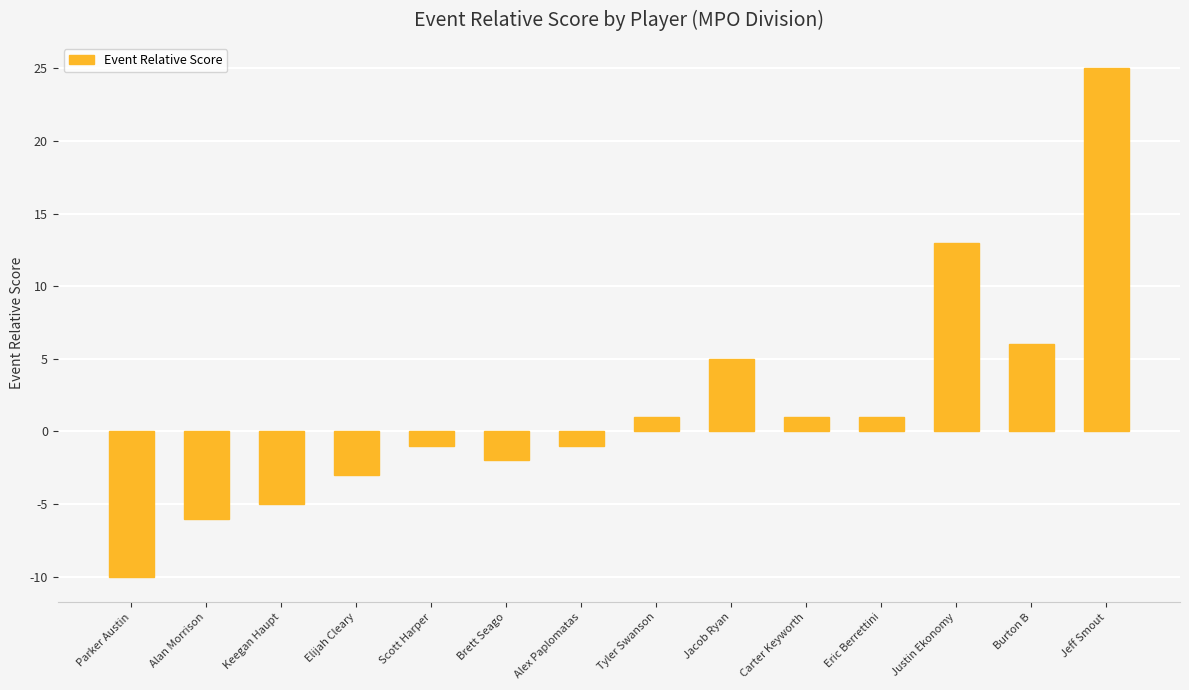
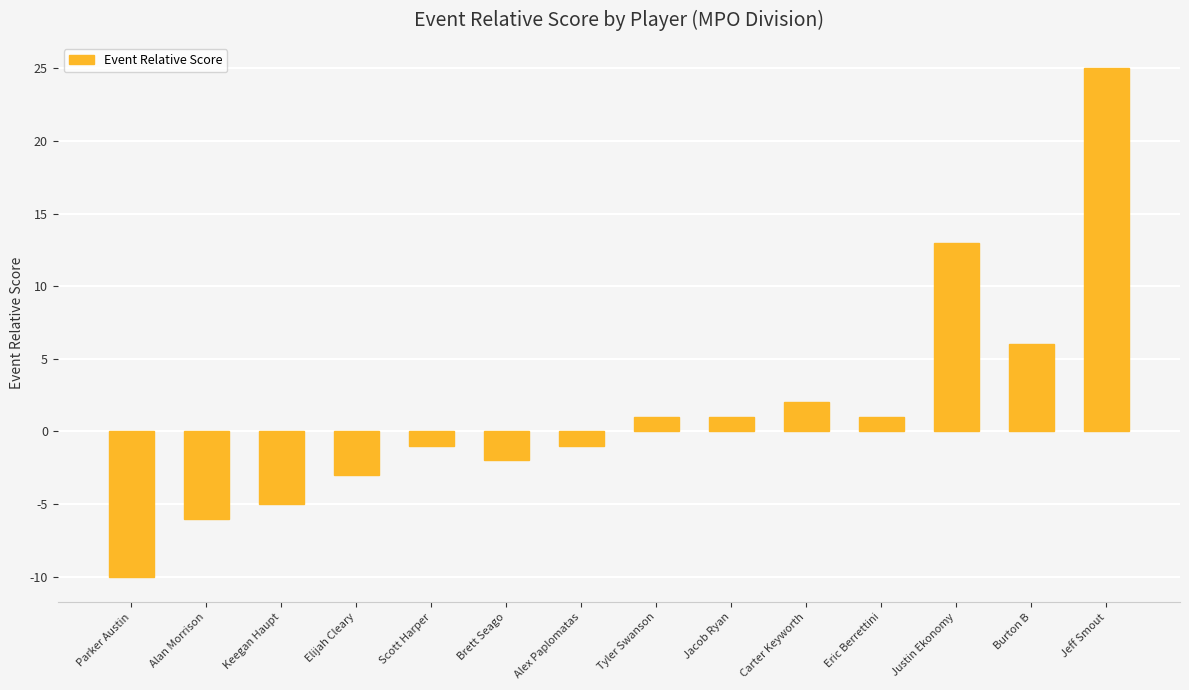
Jacob Ryan: 5 -> 1
Carter Keyworth: 1 -> 2
